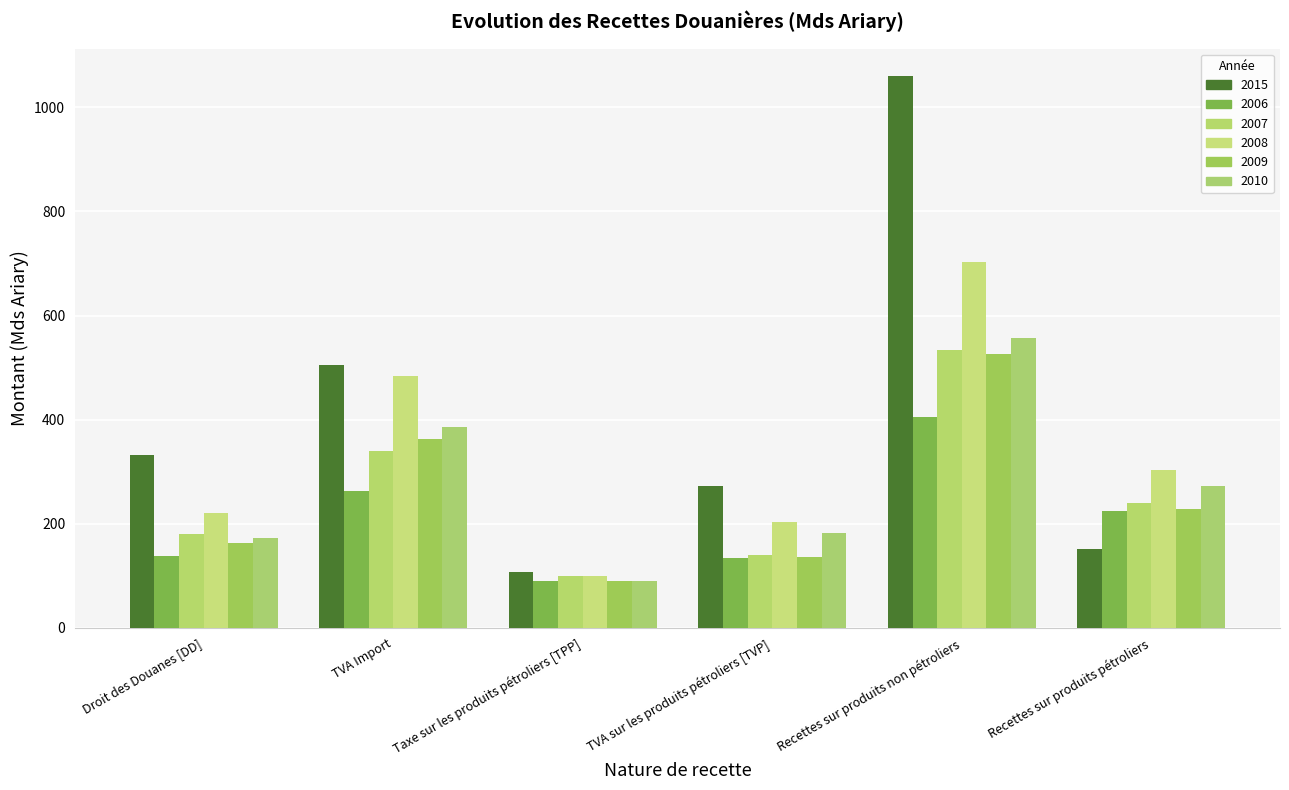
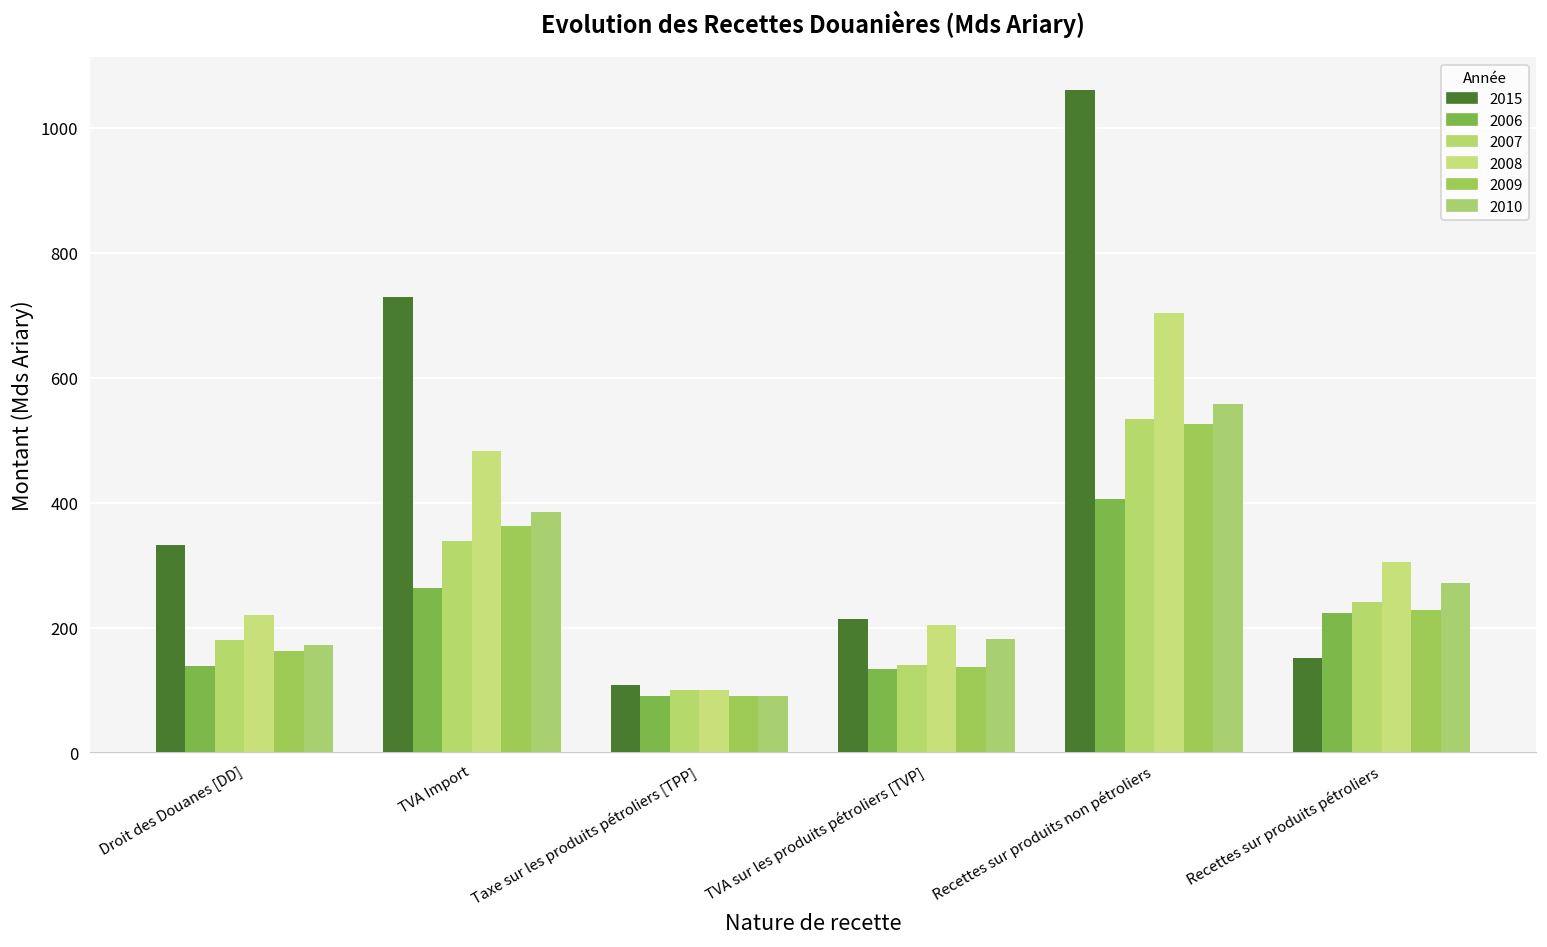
2015, TVA Import: 510 -> 730
2015, TVA sur les produits pétroliers [TVP]: 270 -> 210
